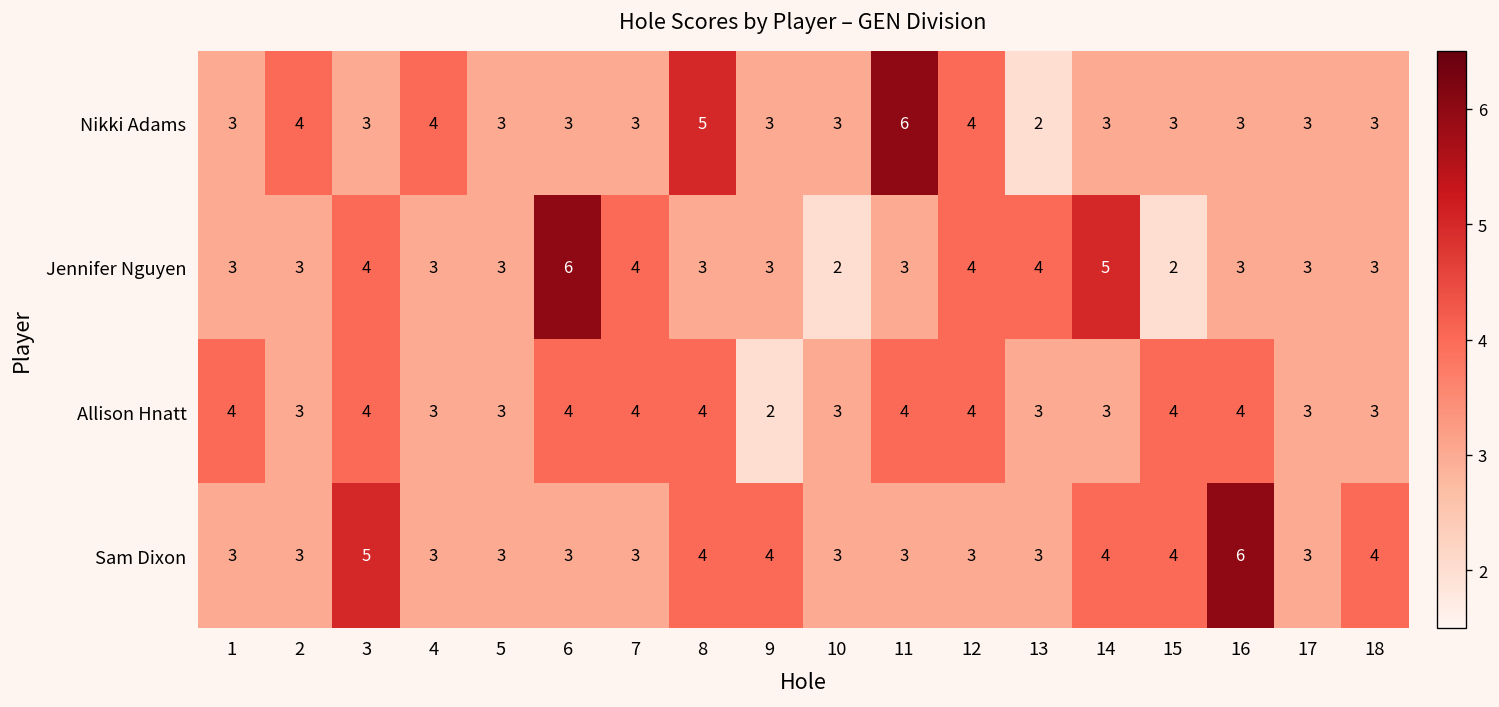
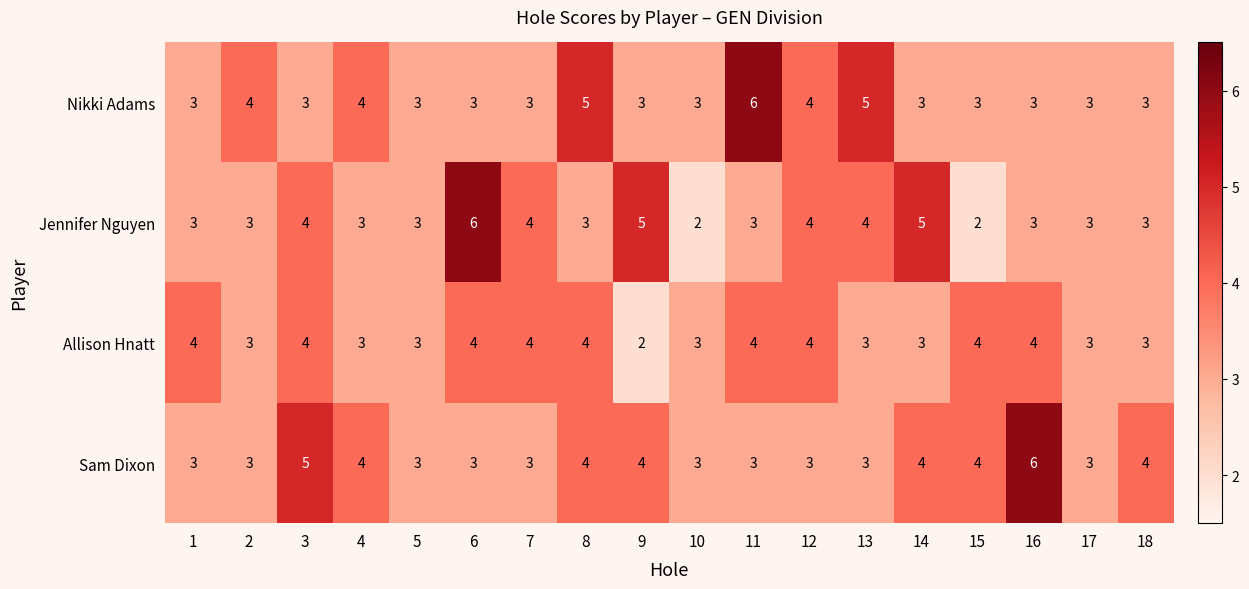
Nikki Adams, 13: 2 -> 5
Jennifer Nguyen, 9: 3 -> 5
Sam Dixon, 4: 3 -> 4
